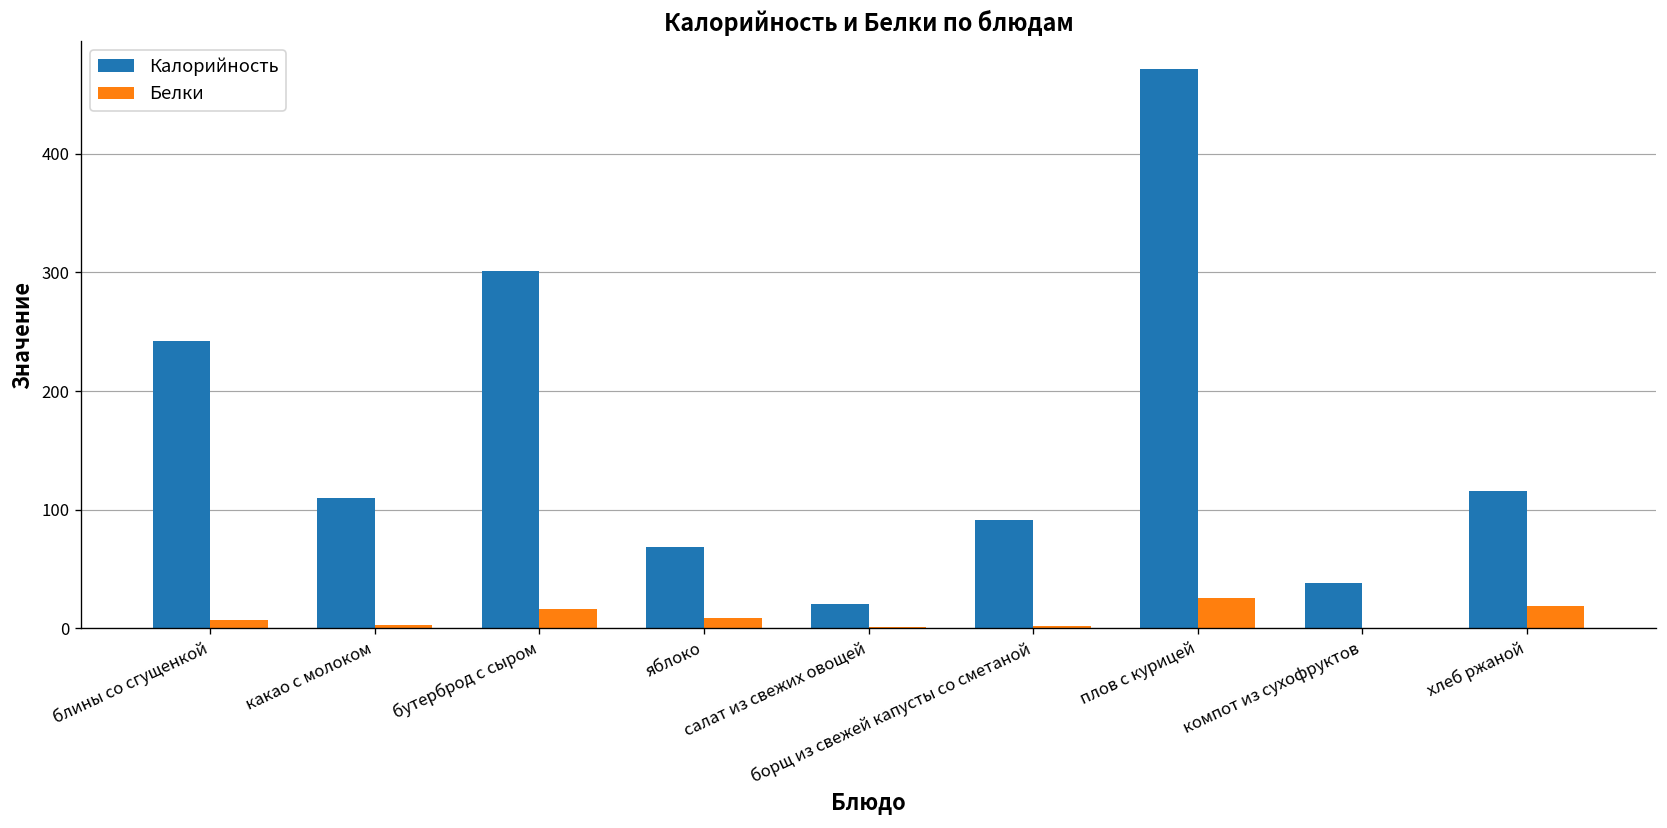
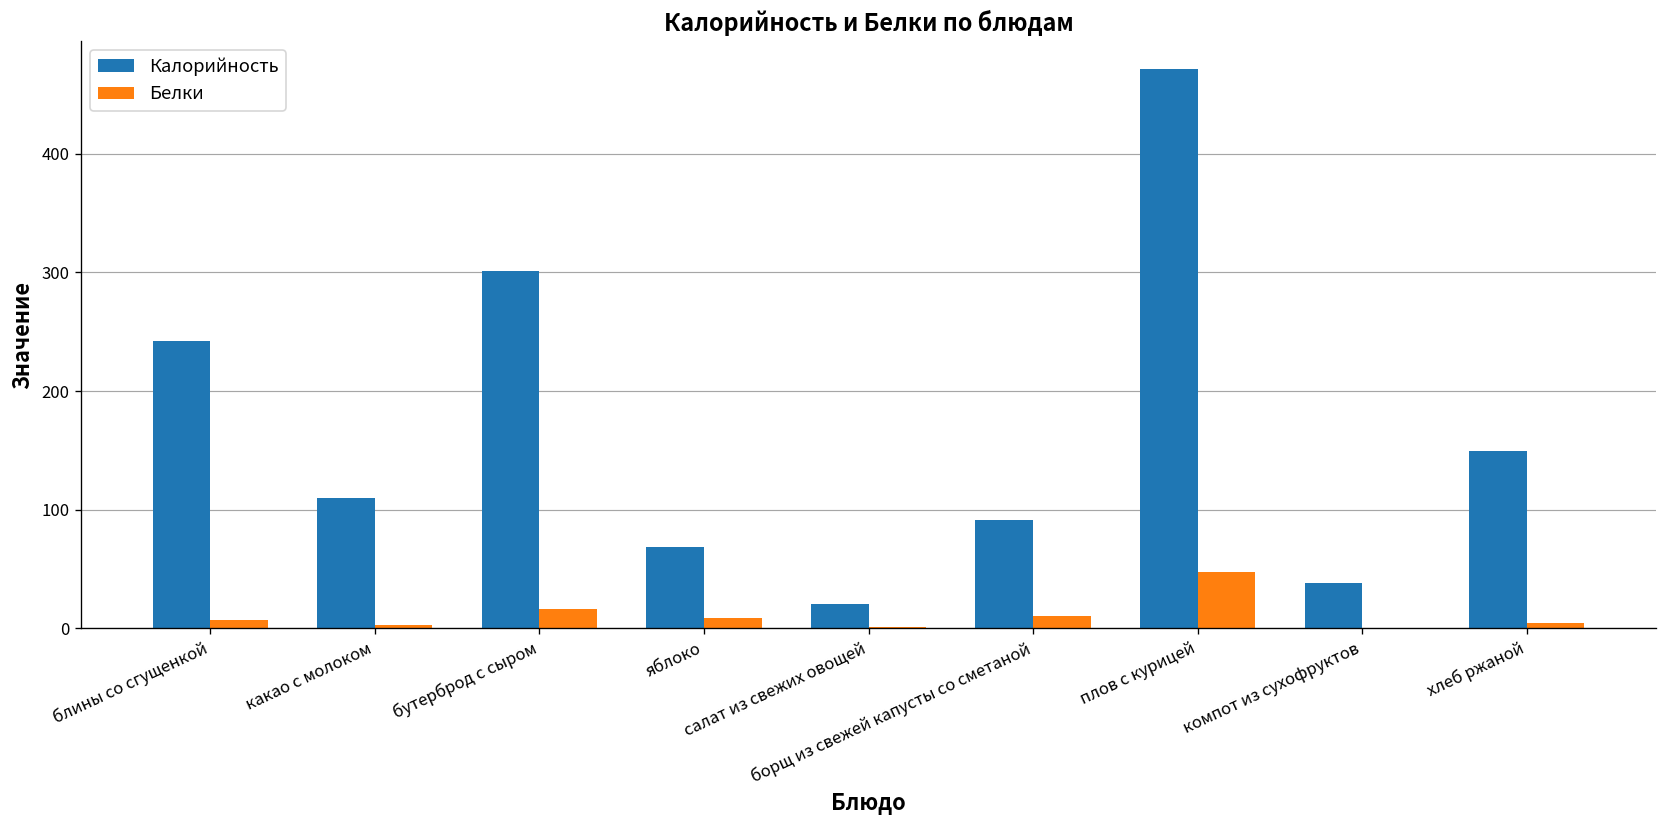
Белки, борщ из свежей капусты со сметаной: 0 -> 10
Белки, плов с курицей: 30 -> 50
Калорийность, хлеб ржаной: 120 -> 150
Белки, хлеб ржаной: 20 -> 0
